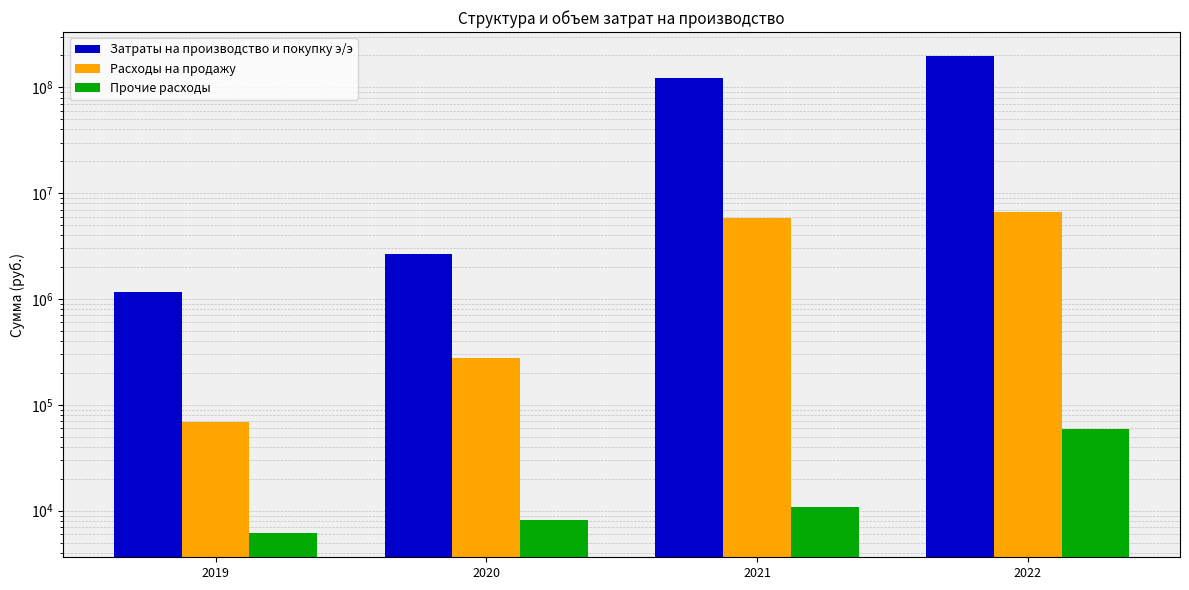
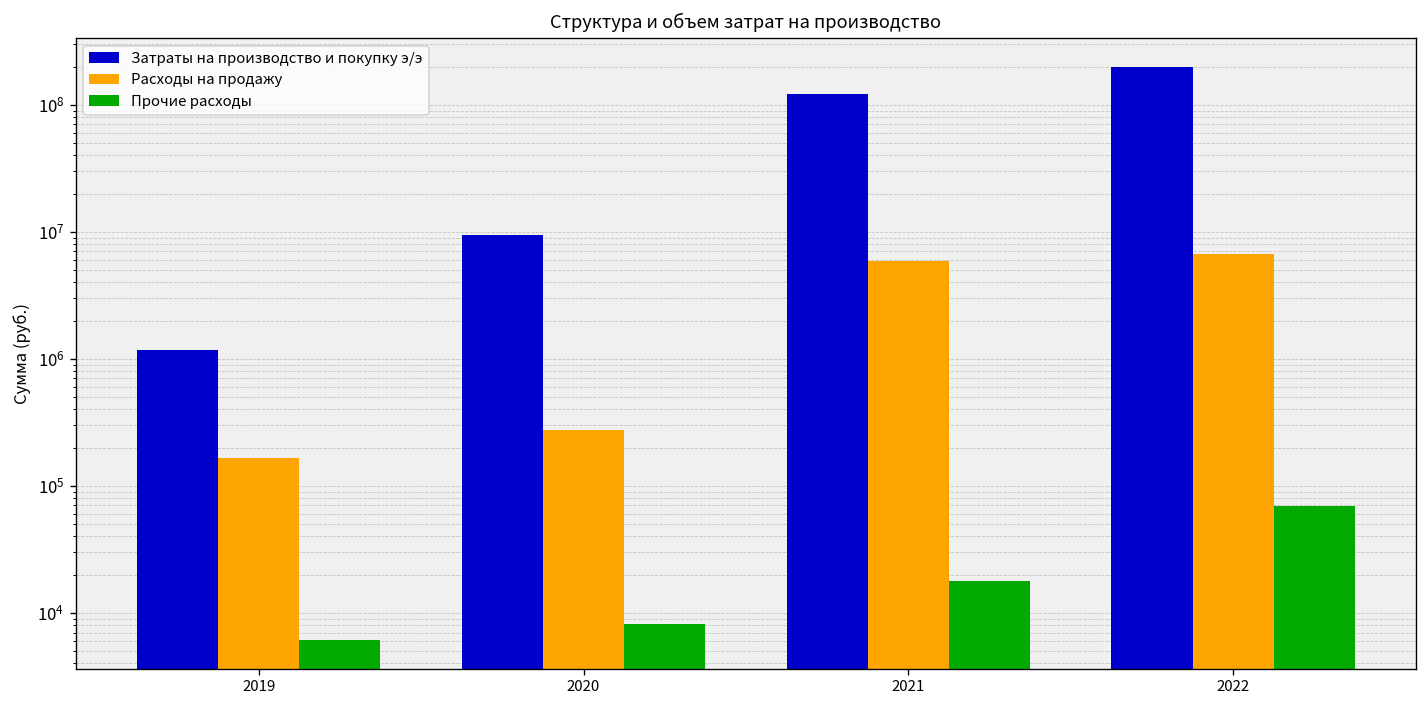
Расходы на продажу, 2019: 70000 -> 160000
Затраты на производство и покупку э/э, 2020: 2600000 -> 9000000
Прочие расходы, 2021: 11000 -> 18000
Прочие расходы, 2022: 60000 -> 70000
